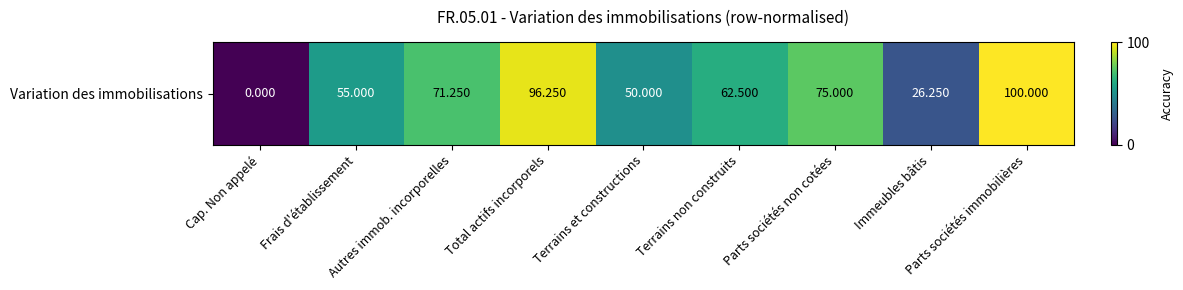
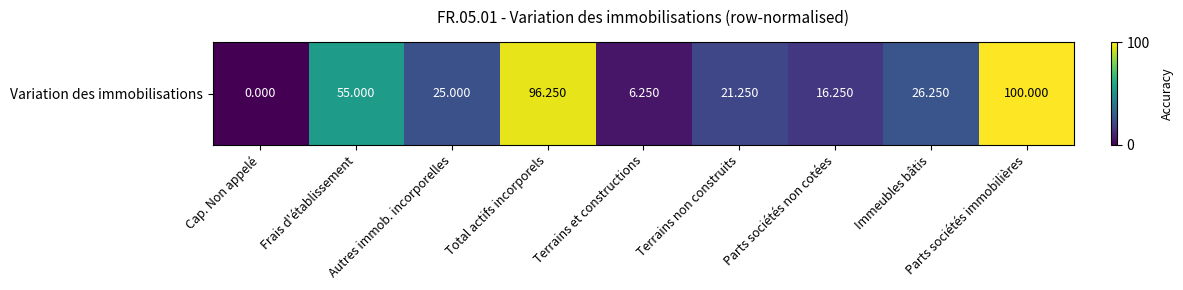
Variation des immobilisations, Autres immob. incorporelles: 71.250 -> 25.000
Variation des immobilisations, Terrains et constructions: 50.000 -> 6.250
Variation des immobilisations, Terrains non construits: 62.500 -> 21.250
Variation des immobilisations, Parts sociétés non cotées: 75.000 -> 16.250
